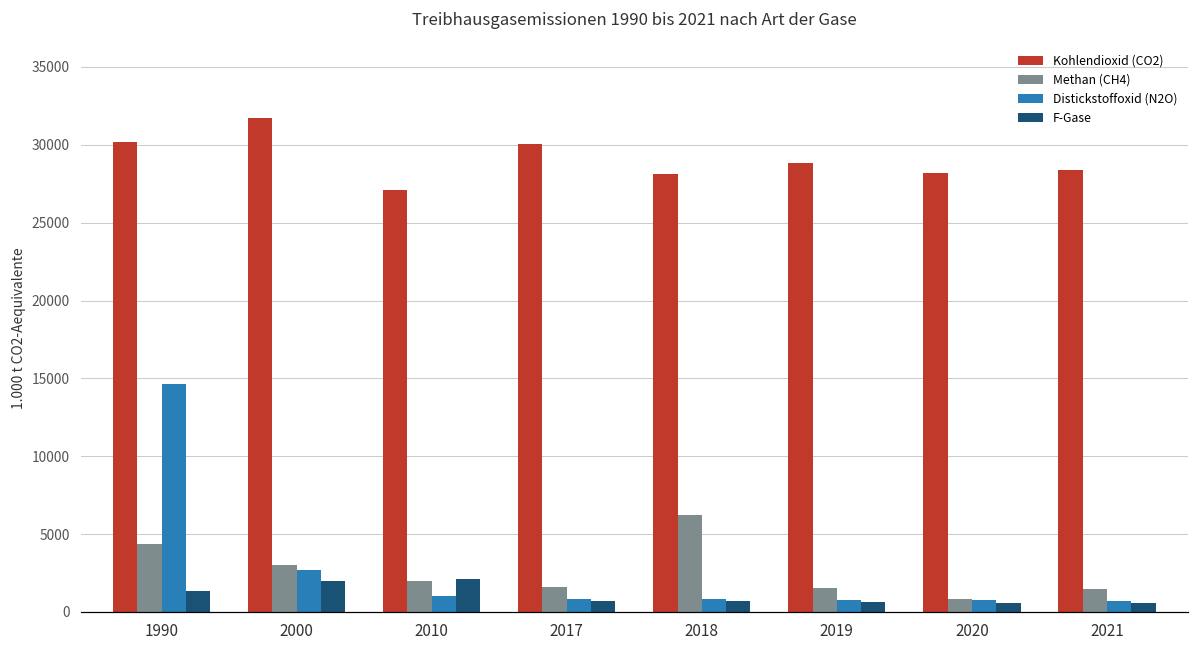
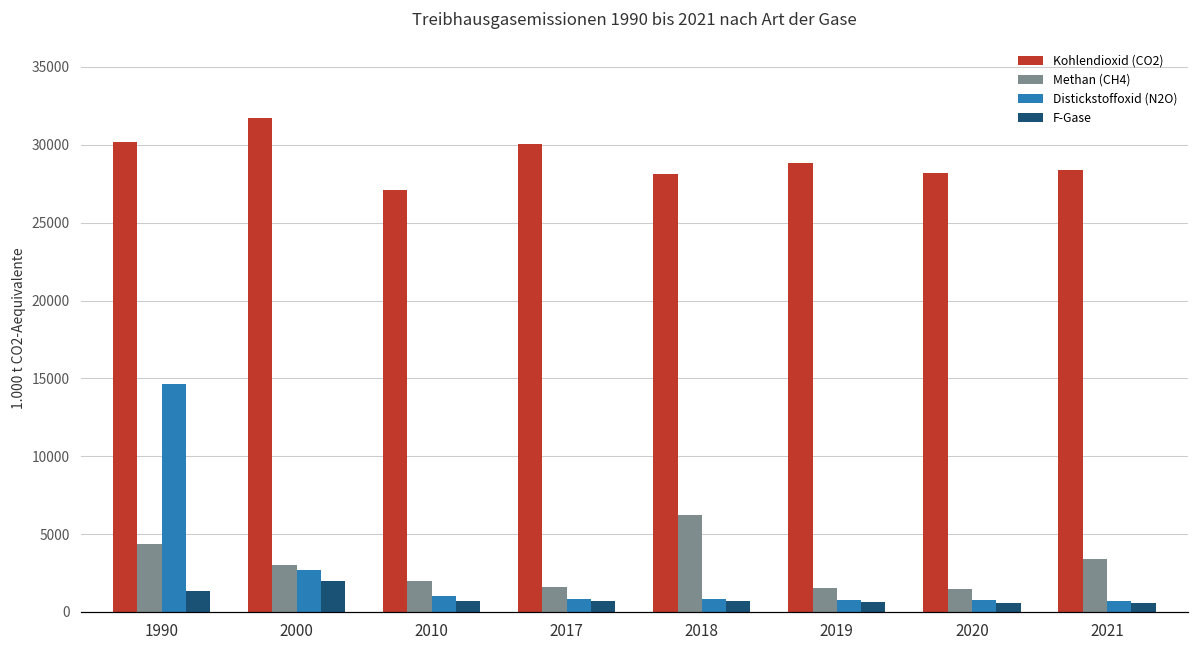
F-Gase, 2010: 2100 -> 700
Methan (CH4), 2020: 800 -> 1500
Methan (CH4), 2021: 1500 -> 3400
